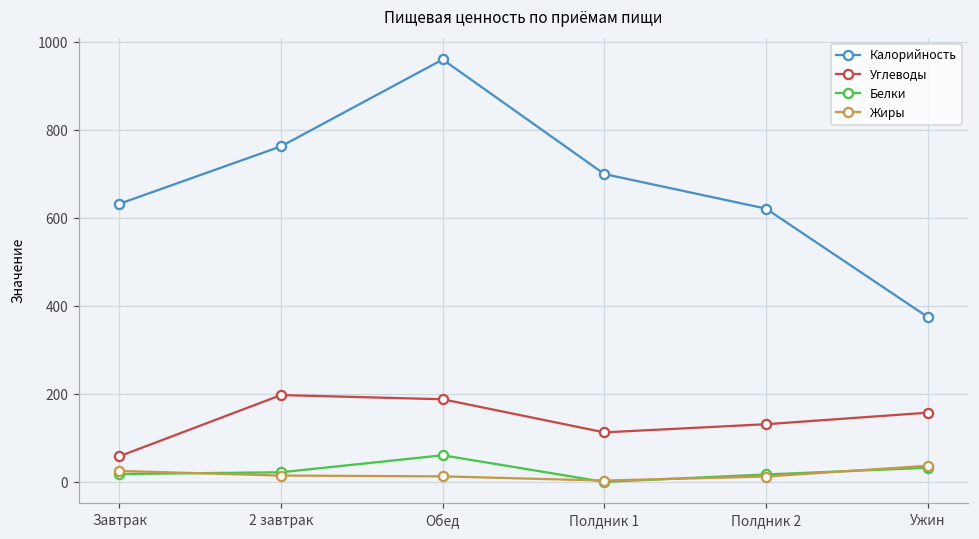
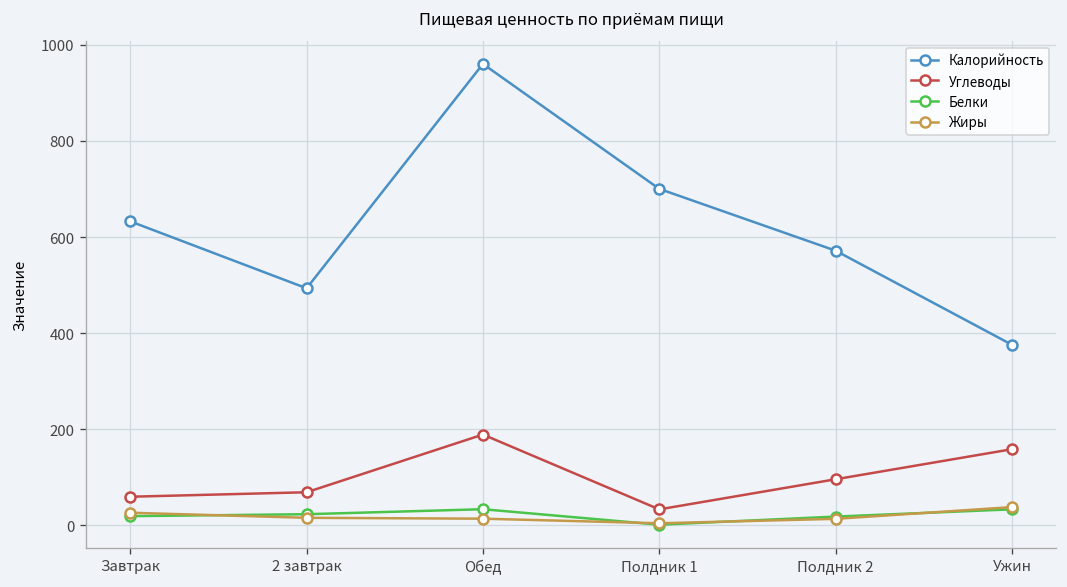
Калорийность, 2 завтрак: 760 -> 490
Углеводы, 2 завтрак: 200 -> 70
Белки, Обед: 60 -> 30
Углеводы, Полдник 1: 110 -> 30
Калорийность, Полдник 2: 620 -> 570
Углеводы, Полдник 2: 130 -> 100
